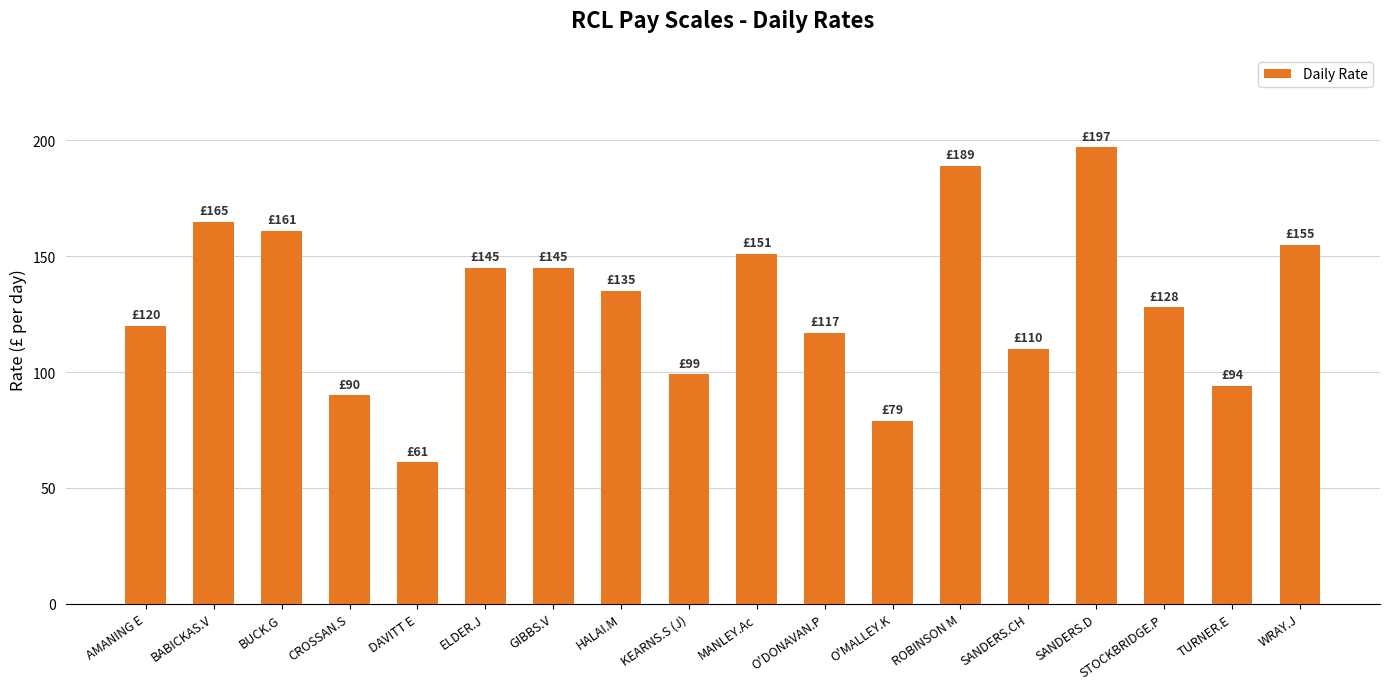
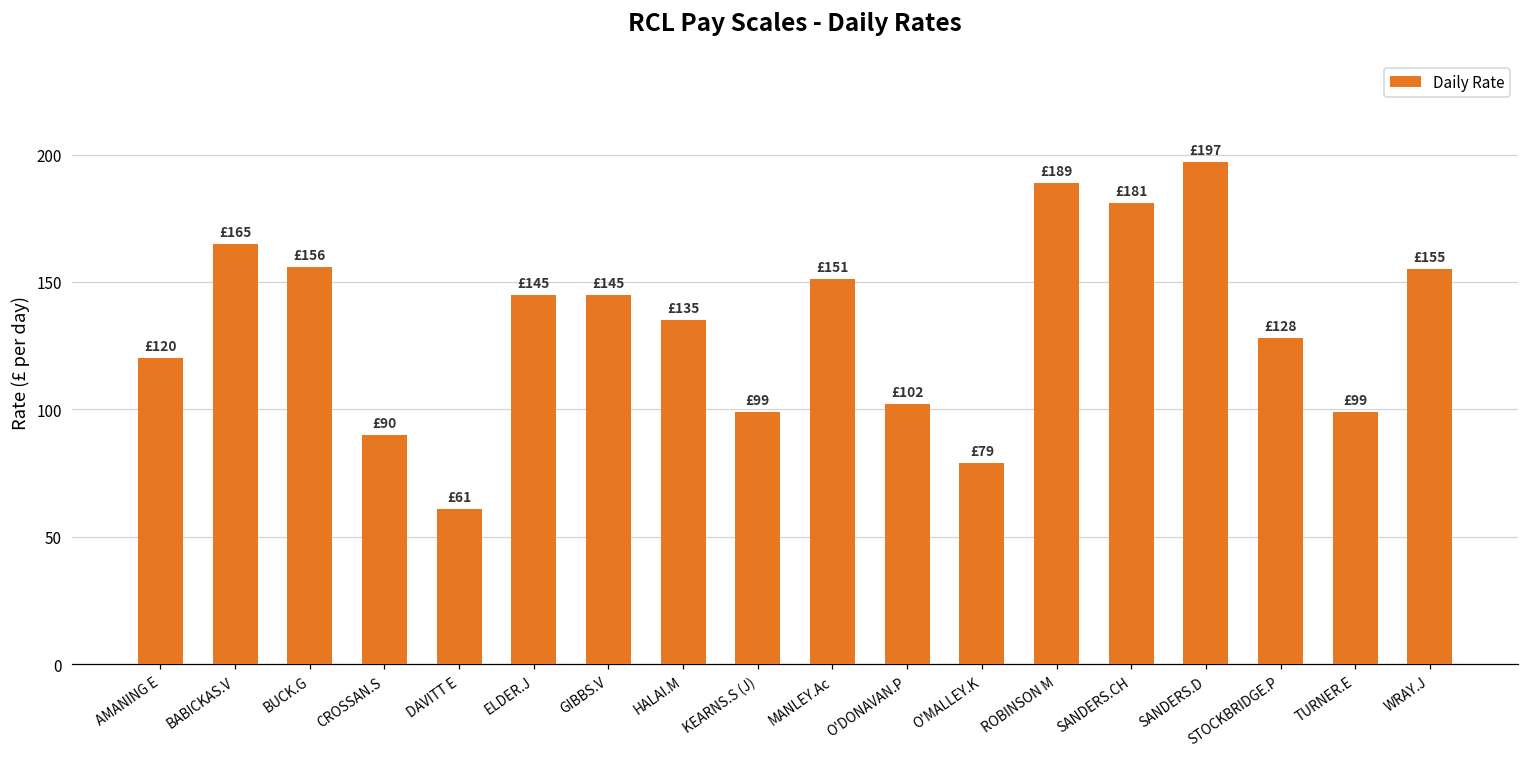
BUCK.G: £161 -> £156
O'DONAVAN.P: £117 -> £102
SANDERS.CH: £110 -> £181
TURNER.E: £94 -> £99
